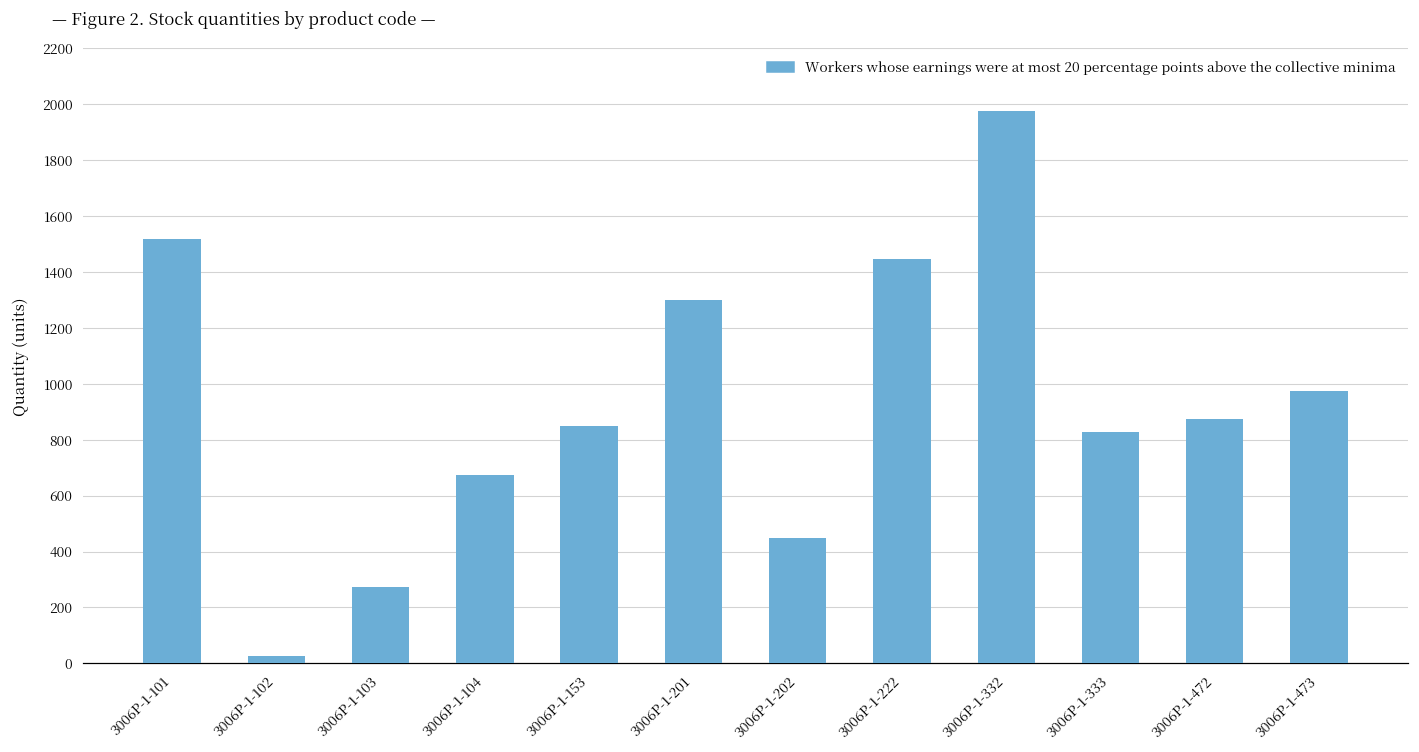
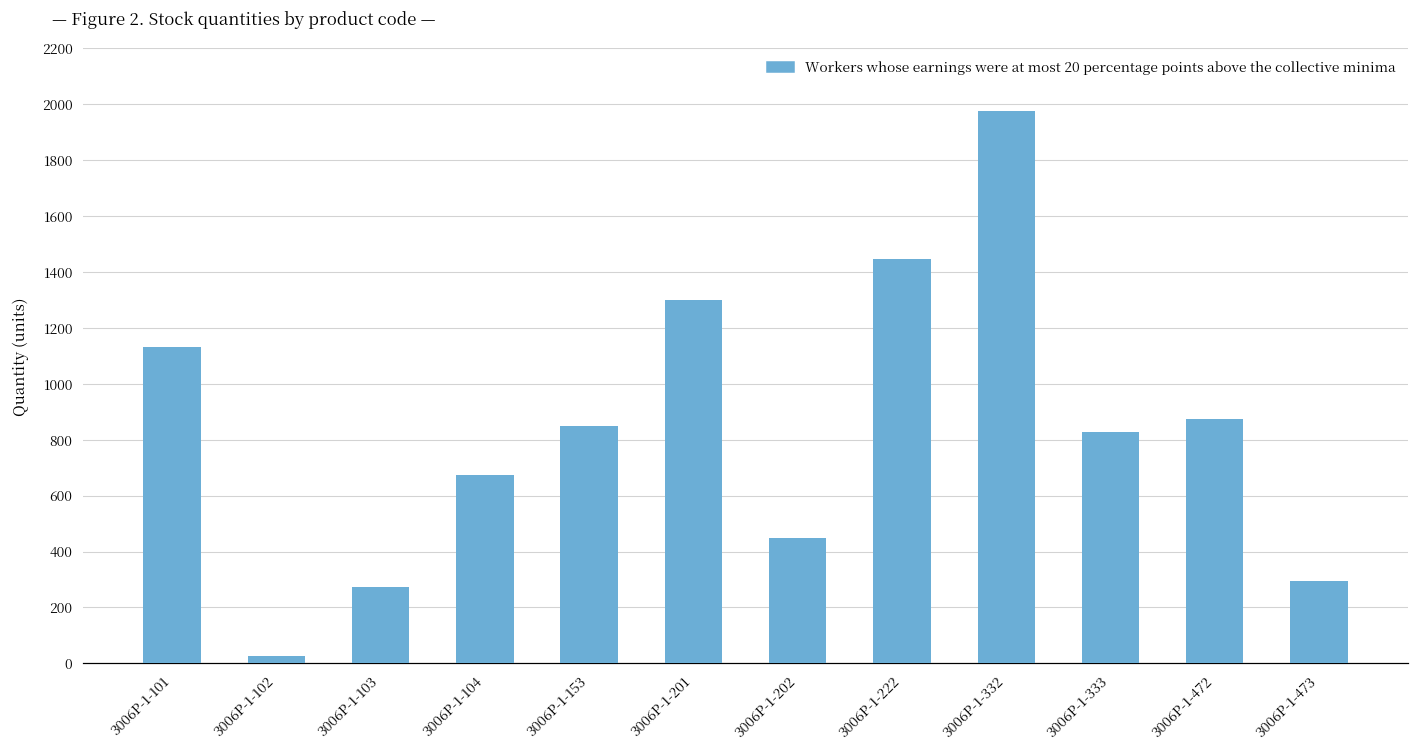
3006P-1-101: 1520 -> 1130
3006P-1-473: 980 -> 290
